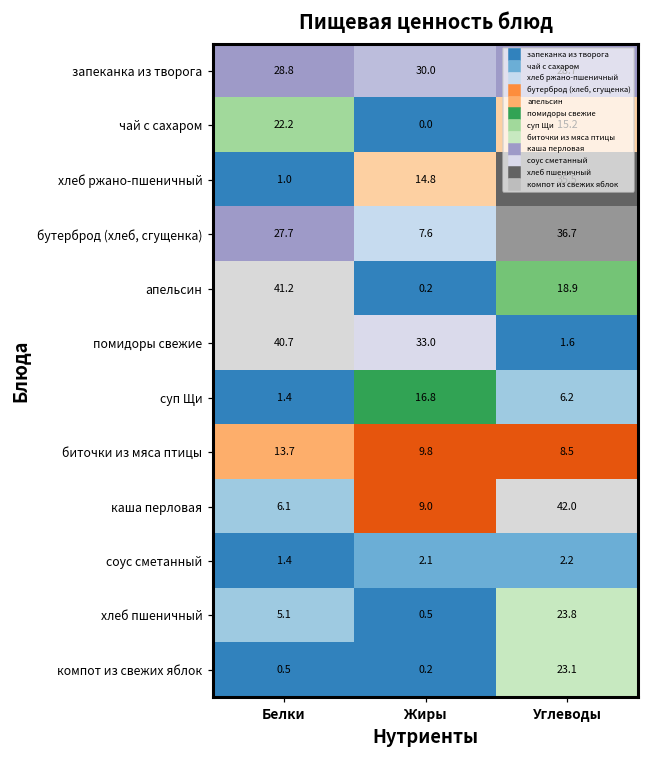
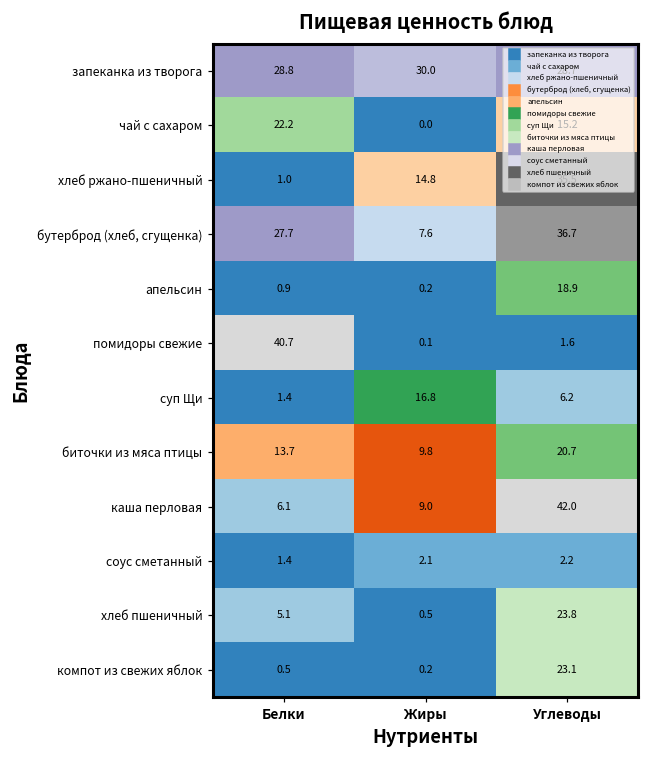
апельсин, Белки: 41.2 -> 0.9
помидоры свежие, Жиры: 33.0 -> 0.1
биточки из мяса птицы, Углеводы: 8.5 -> 20.7
